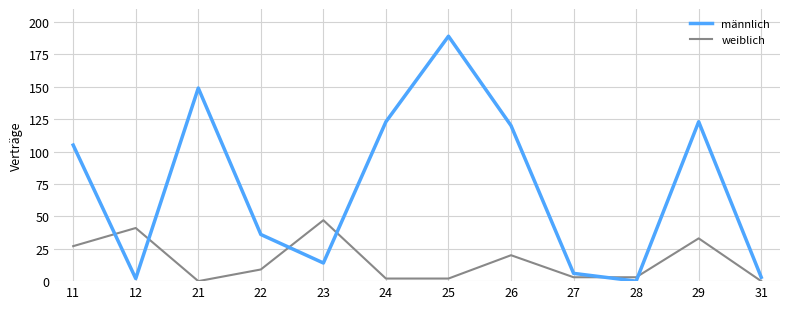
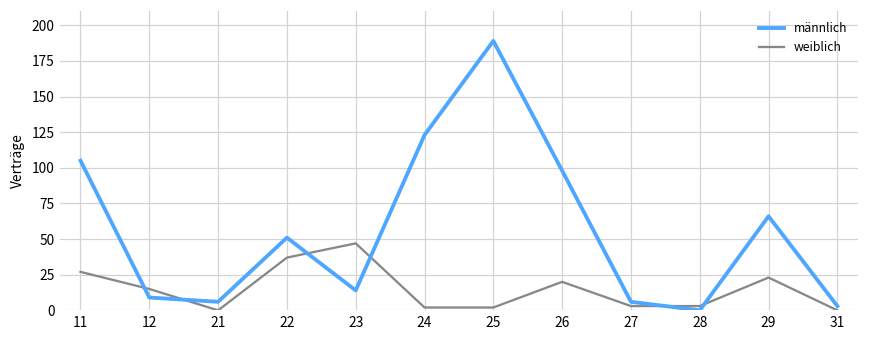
männlich, 12: 2 -> 9
weiblich, 12: 41 -> 15
männlich, 21: 149 -> 6
männlich, 22: 36 -> 51
weiblich, 22: 9 -> 37
männlich, 26: 120 -> 98
männlich, 29: 123 -> 66
weiblich, 29: 33 -> 23
